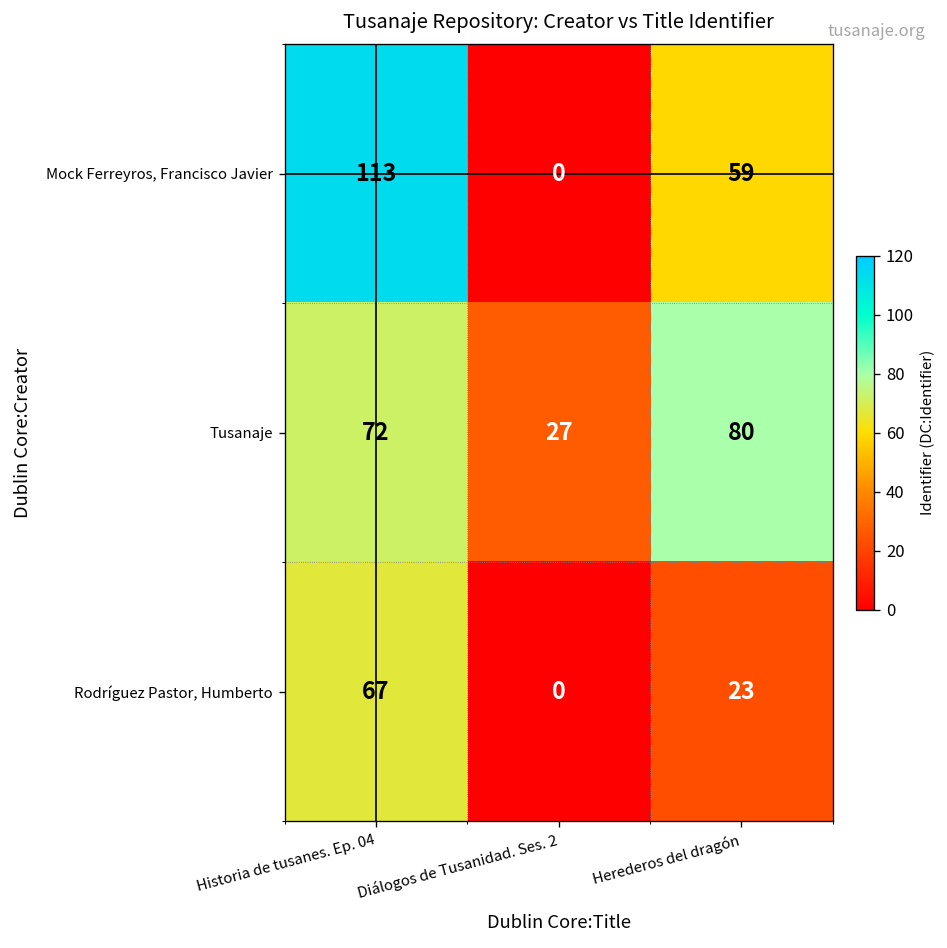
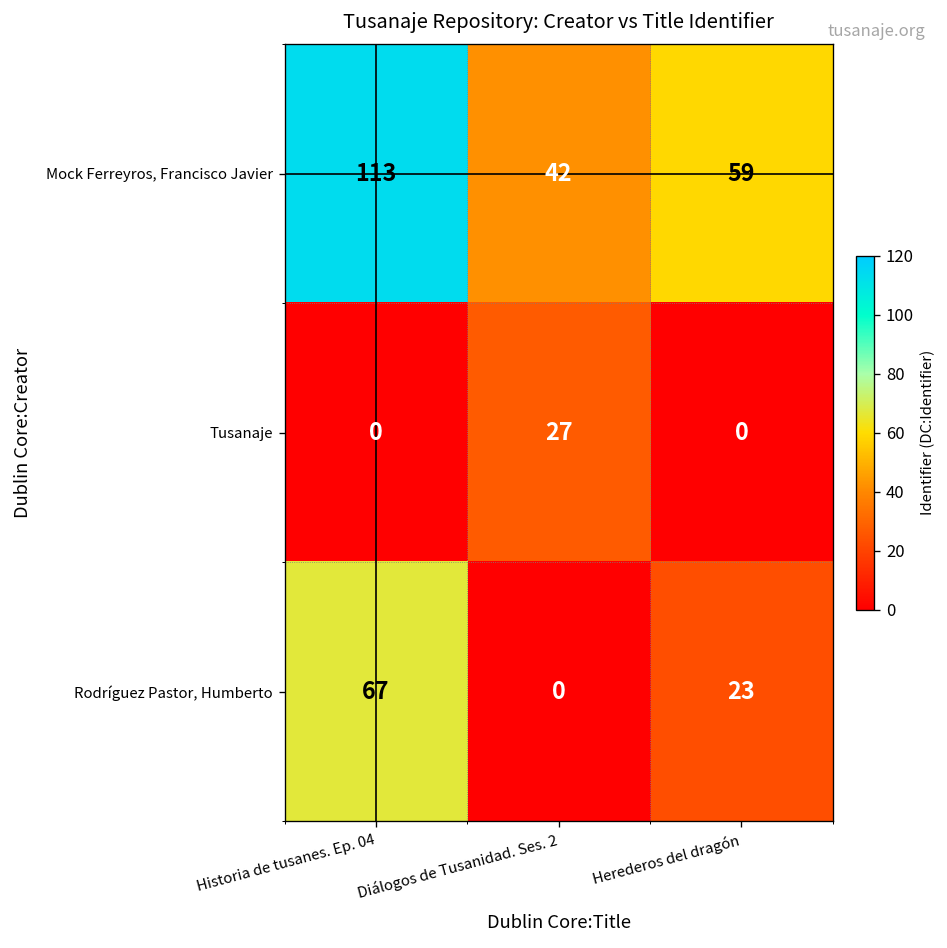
Mock Ferreyros, Francisco Javier, Diálogos de Tusanidad. Ses. 2: 0 -> 42
Tusanaje, Historia de tusanes. Ep. 04: 72 -> 0
Tusanaje, Herederos del dragón: 80 -> 0
